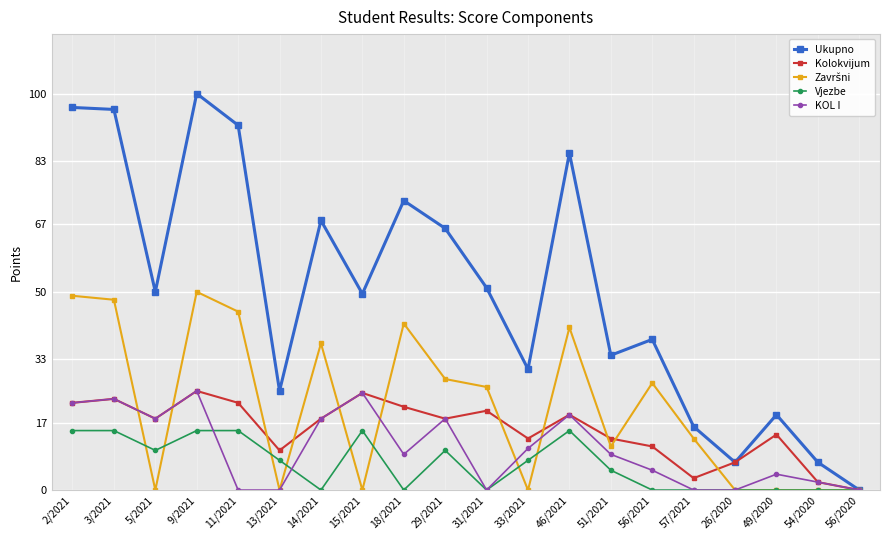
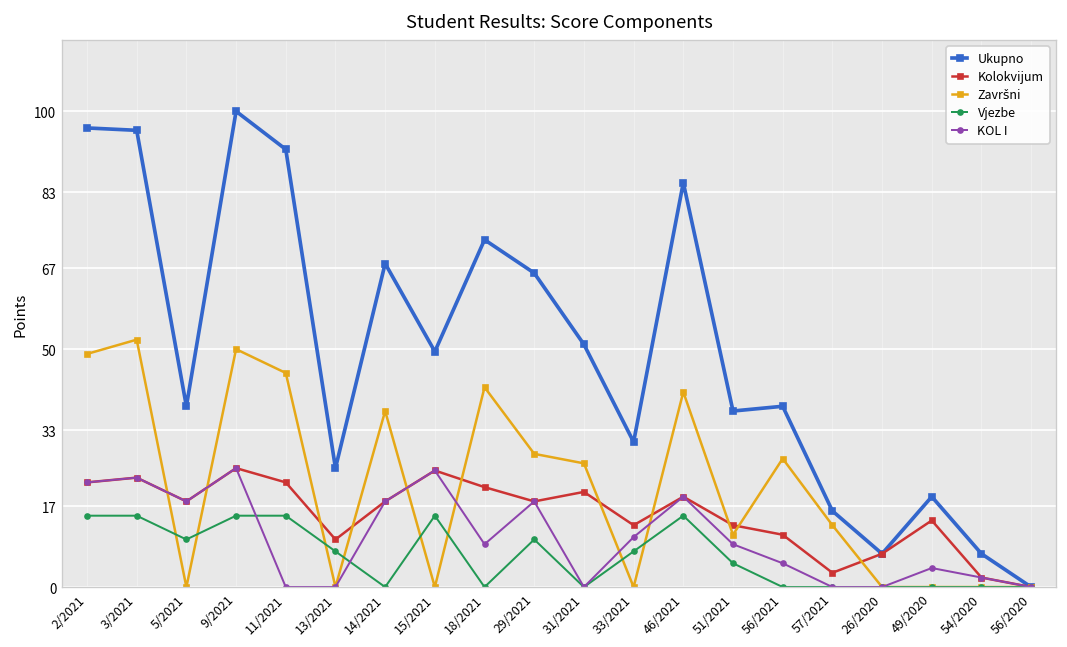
Završni, 3/2021: 48 -> 52
Ukupno, 5/2021: 50 -> 38
Ukupno, 51/2021: 34 -> 37
